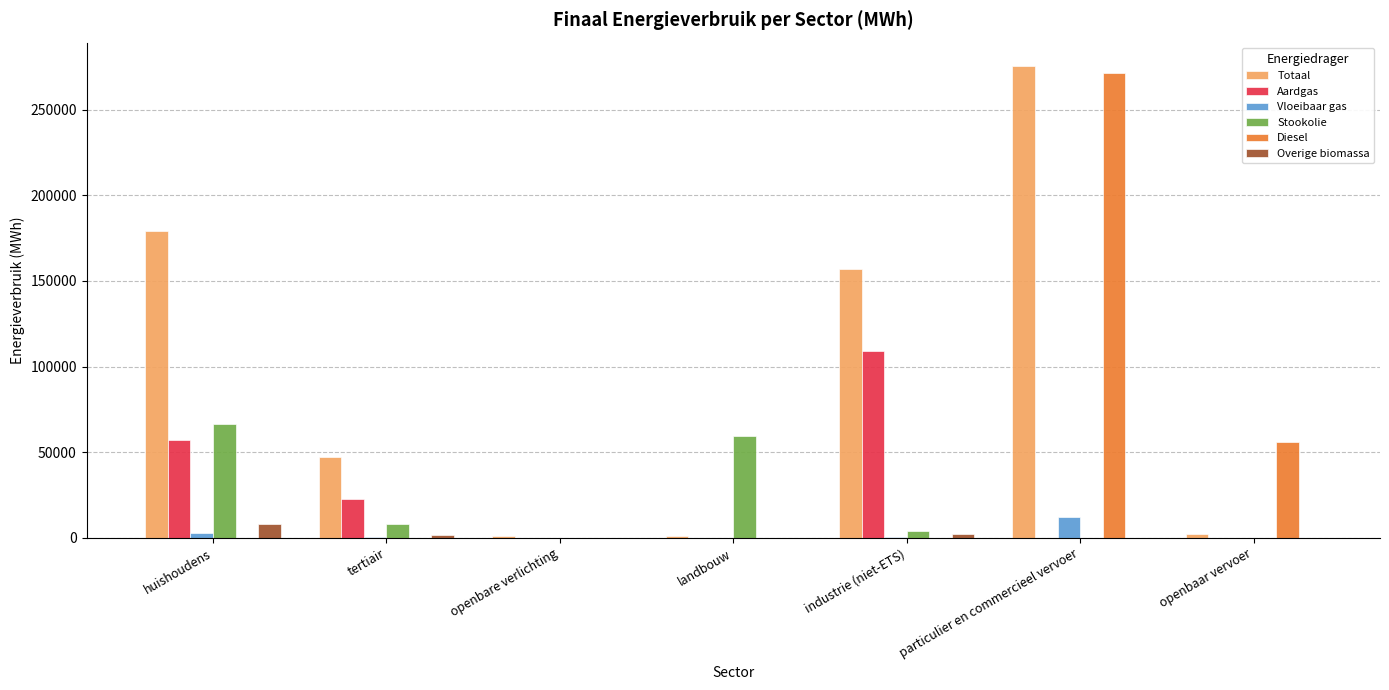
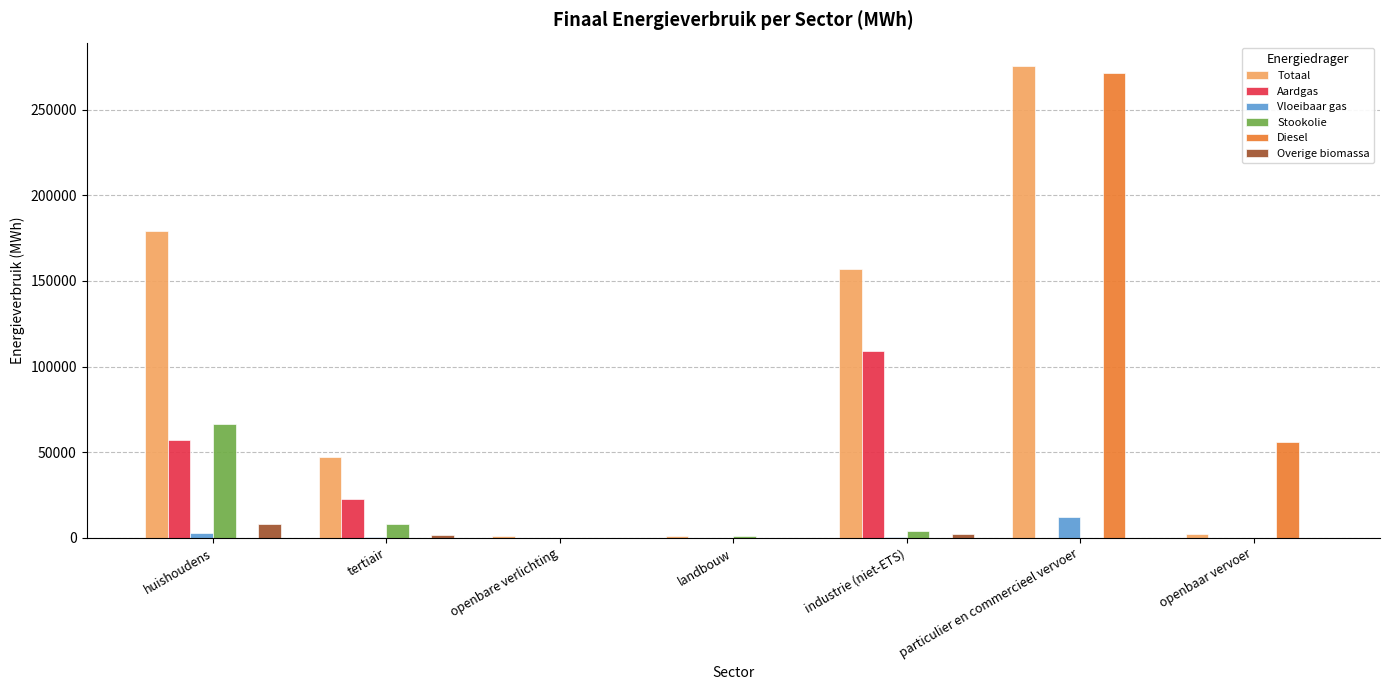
Stookolie, landbouw: 60000 -> 1000
